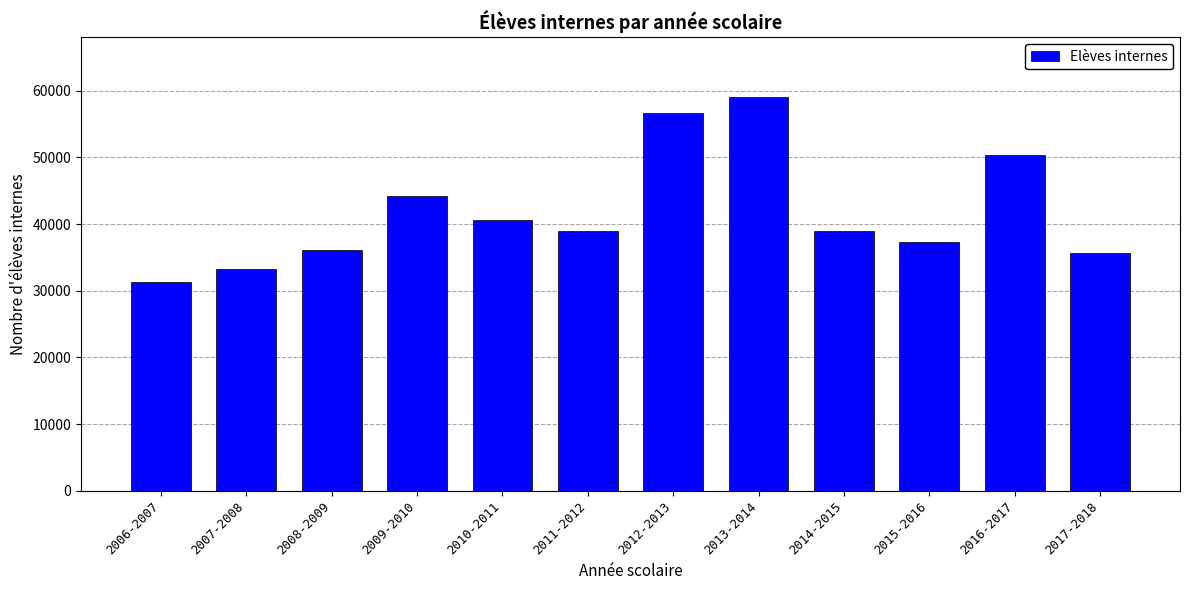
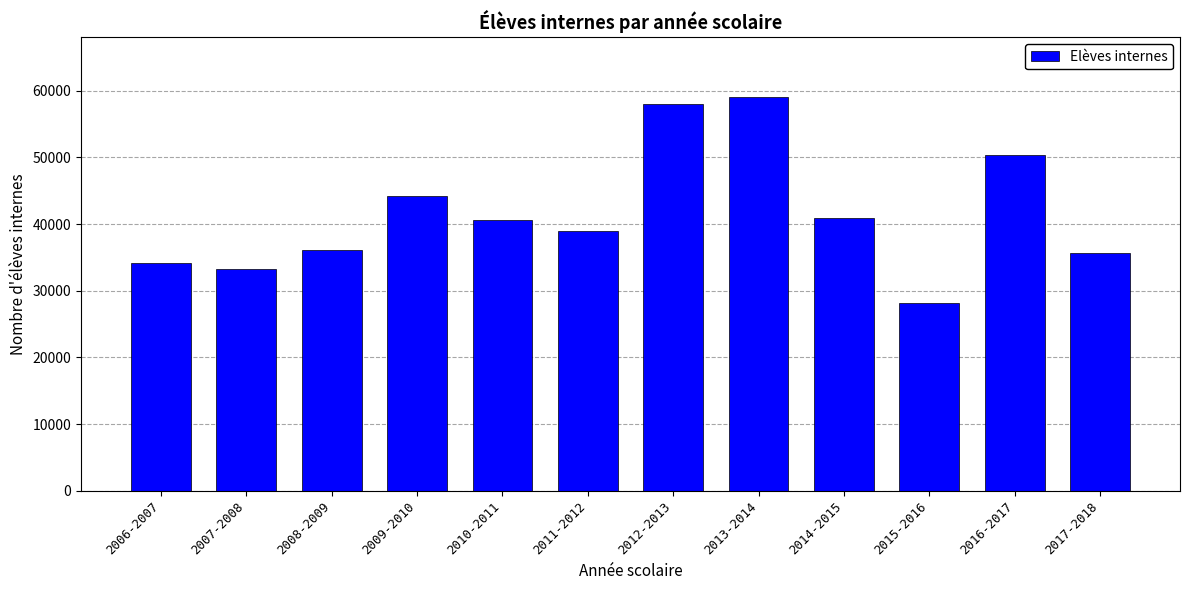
2006-2007: 31000 -> 34000
2012-2013: 57000 -> 58000
2014-2015: 39000 -> 41000
2015-2016: 37000 -> 28000
